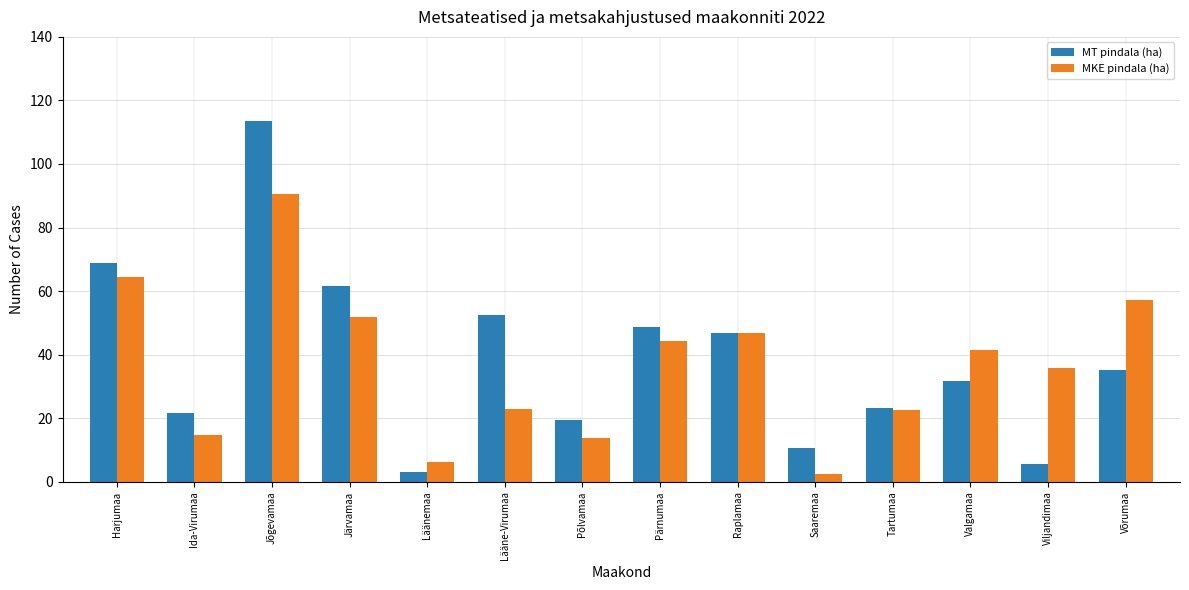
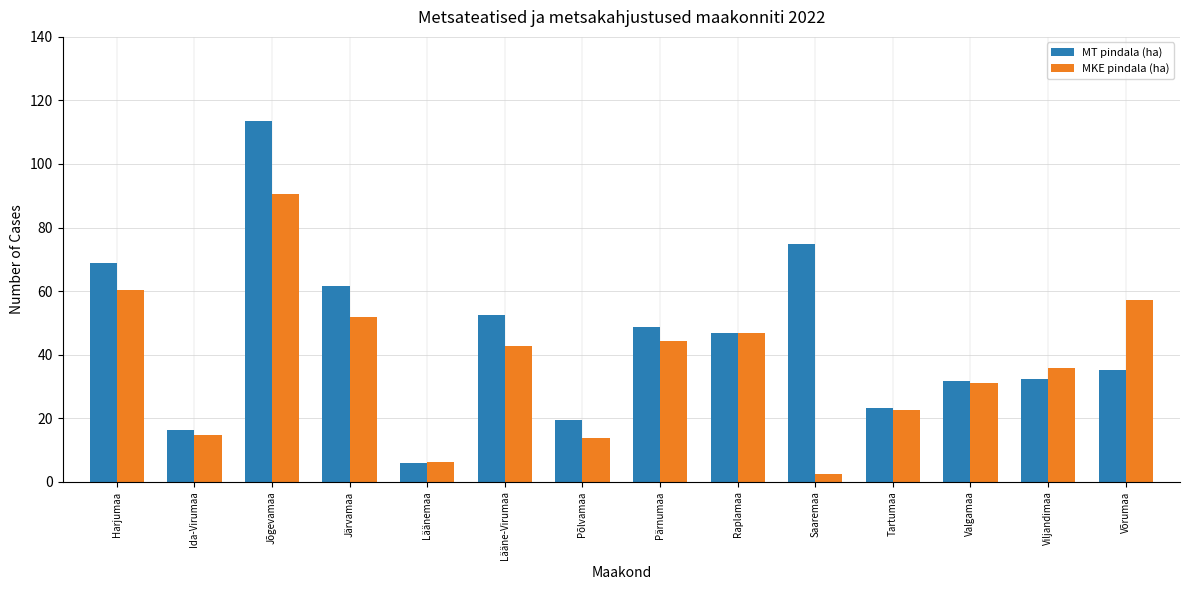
MKE pindala (ha), Harjumaa: 64 -> 60
MT pindala (ha), Ida-Virumaa: 22 -> 16
MT pindala (ha), Läänemaa: 3 -> 6
MKE pindala (ha), Lääne-Virumaa: 23 -> 43
MT pindala (ha), Saaremaa: 11 -> 75
MKE pindala (ha), Valgamaa: 42 -> 31
MT pindala (ha), Viljandimaa: 6 -> 32
